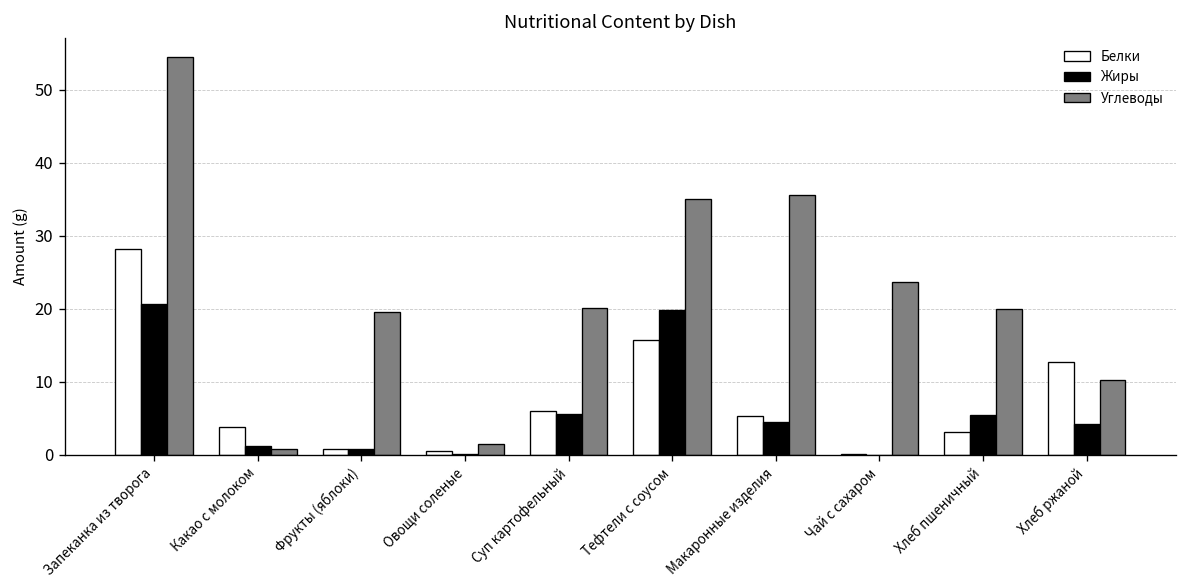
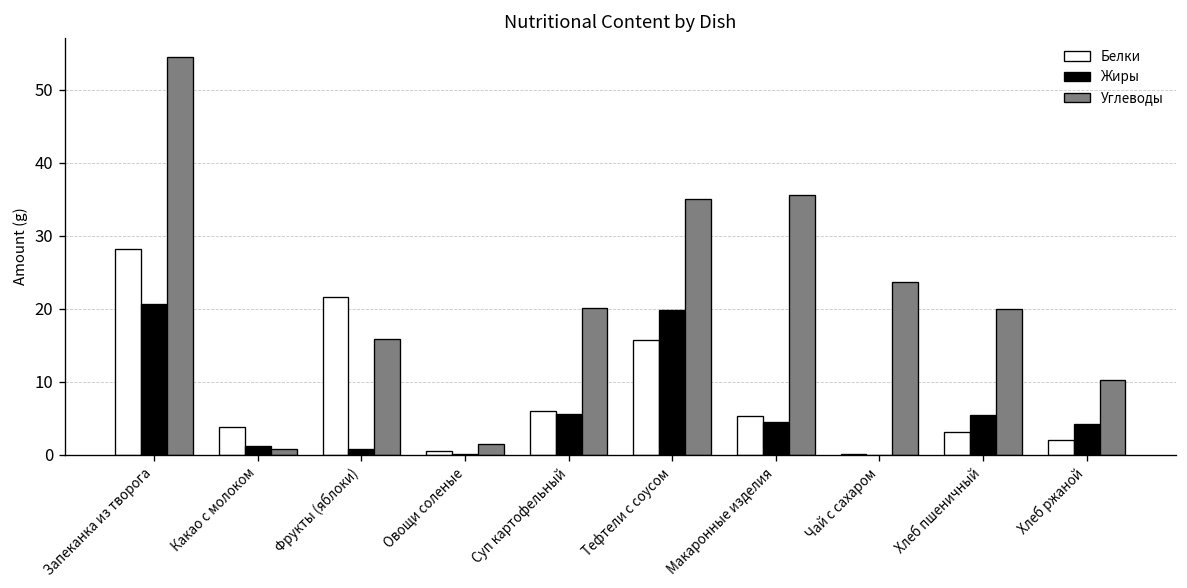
Белки, Фрукты (яблоки): 1 -> 22
Углеводы, Фрукты (яблоки): 20 -> 16
Белки, Хлеб ржаной: 13 -> 2
